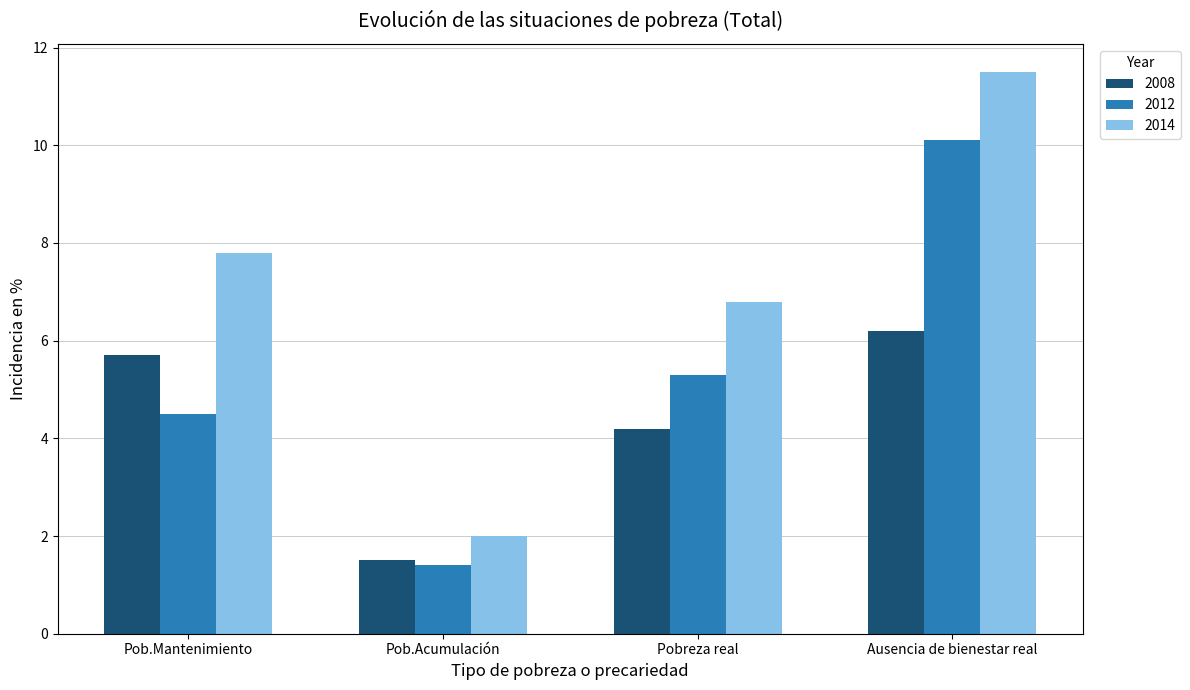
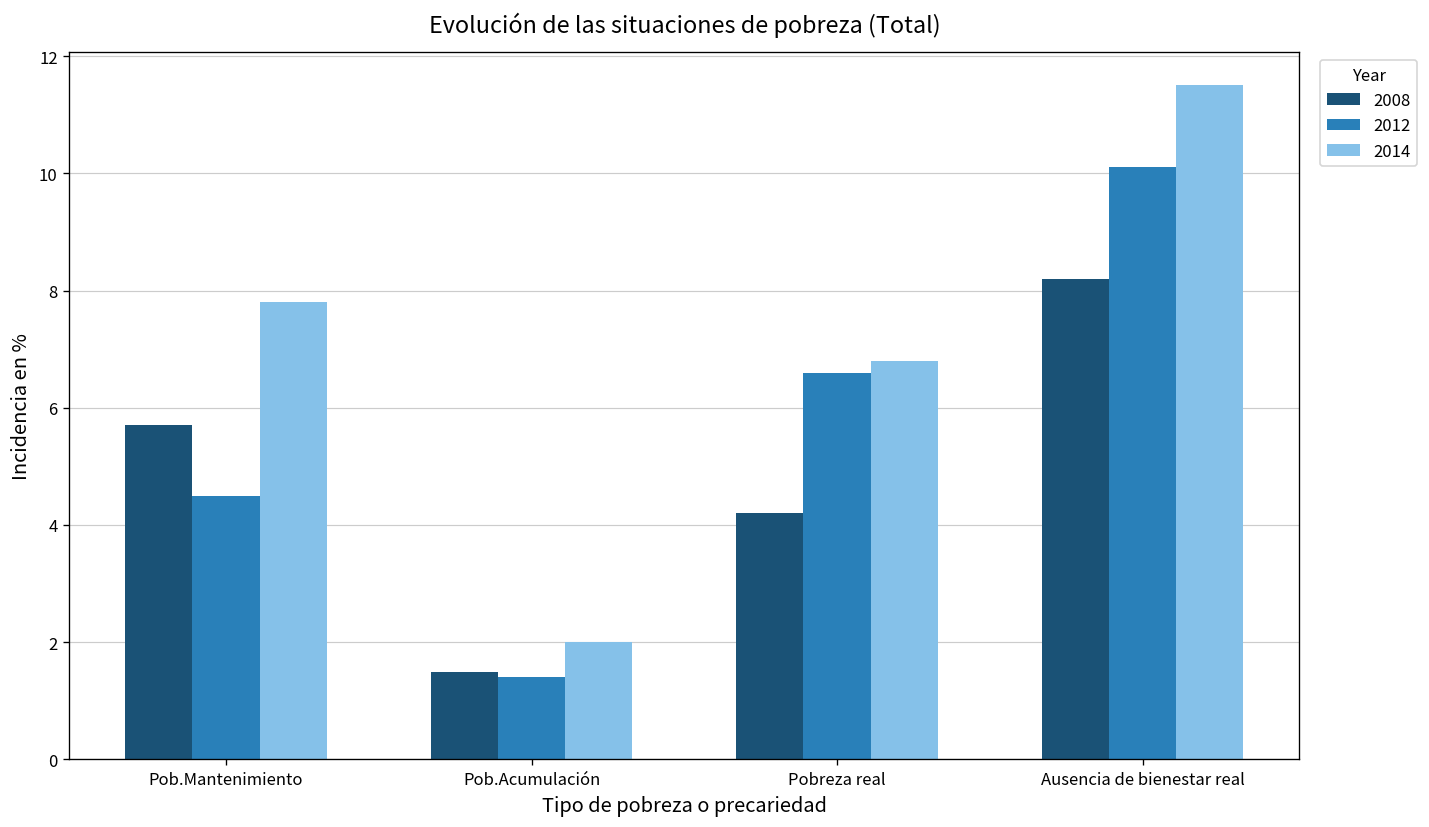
2012, Pobreza real: 5.3 -> 6.6
2008, Ausencia de bienestar real: 6.2 -> 8.2
